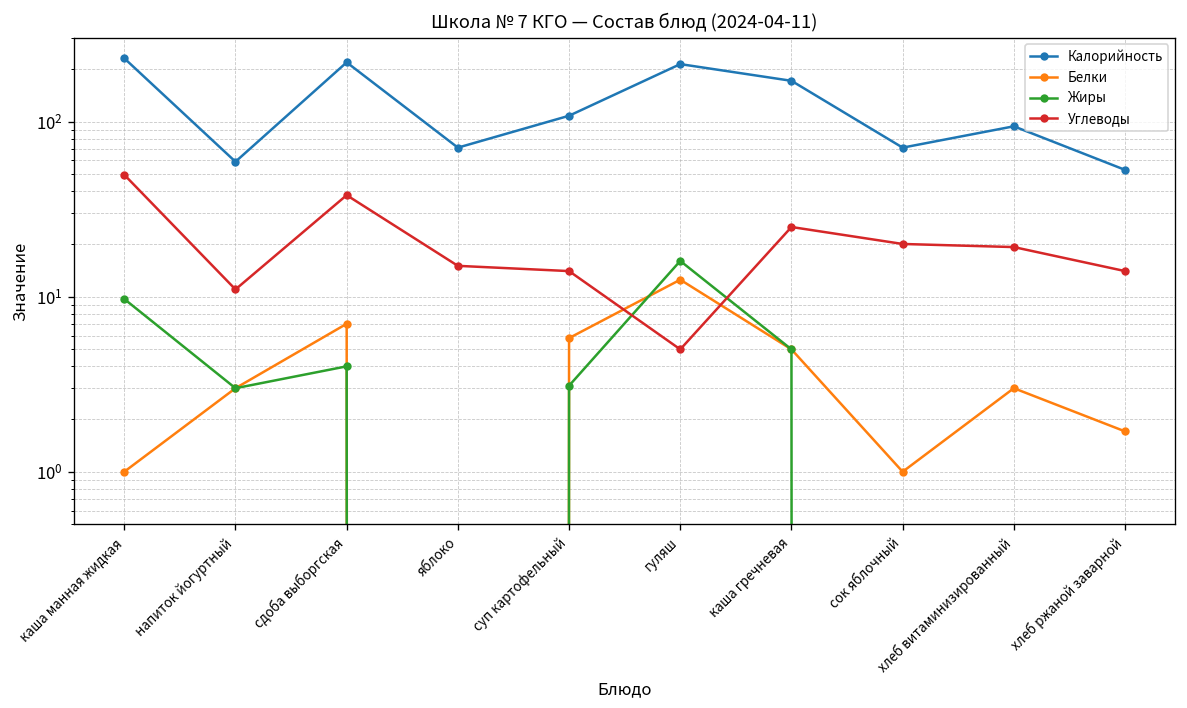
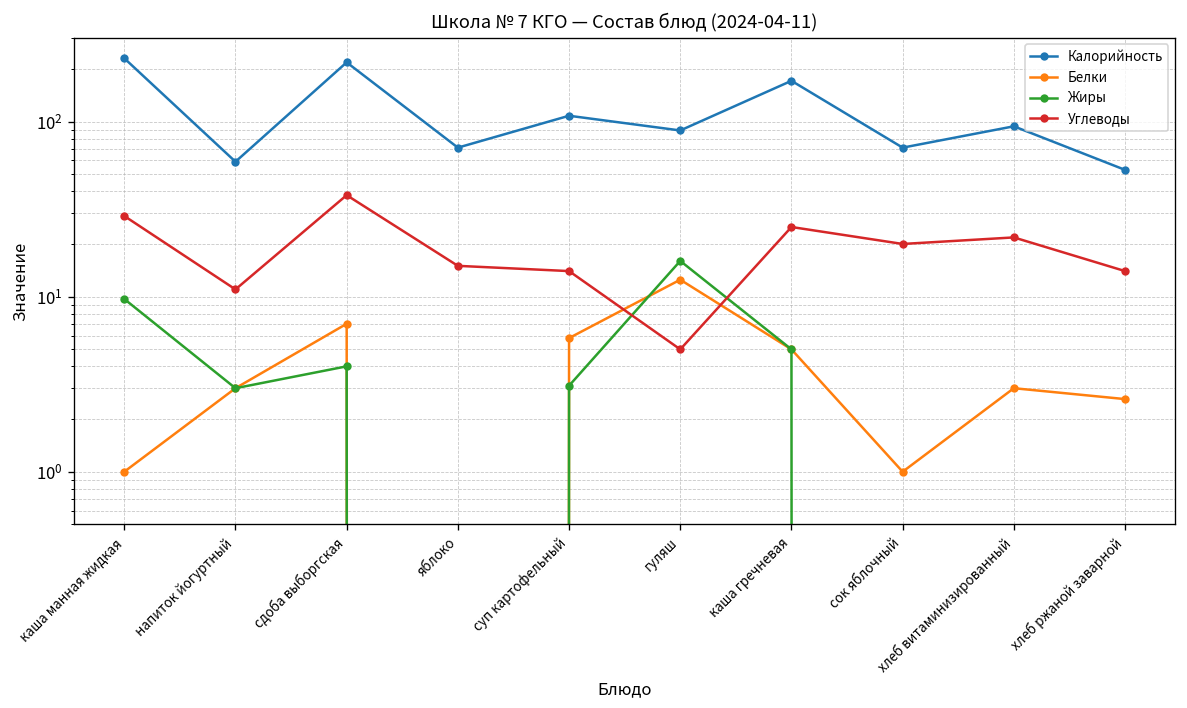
Углеводы, каша манная жидкая: 50 -> 29
Калорийность, гуляш: 210 -> 90
Углеводы, хлеб витаминизированный: 19 -> 22
Белки, хлеб ржаной заварной: 1.7 -> 2.6
